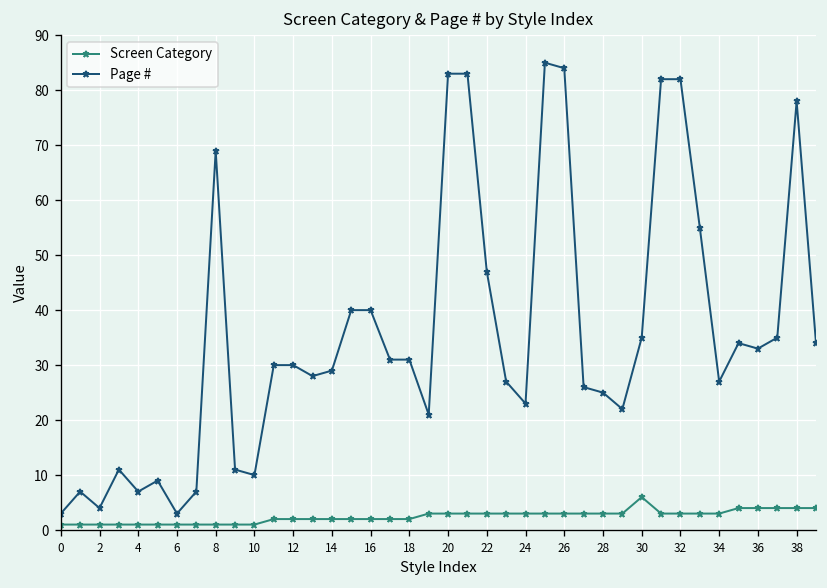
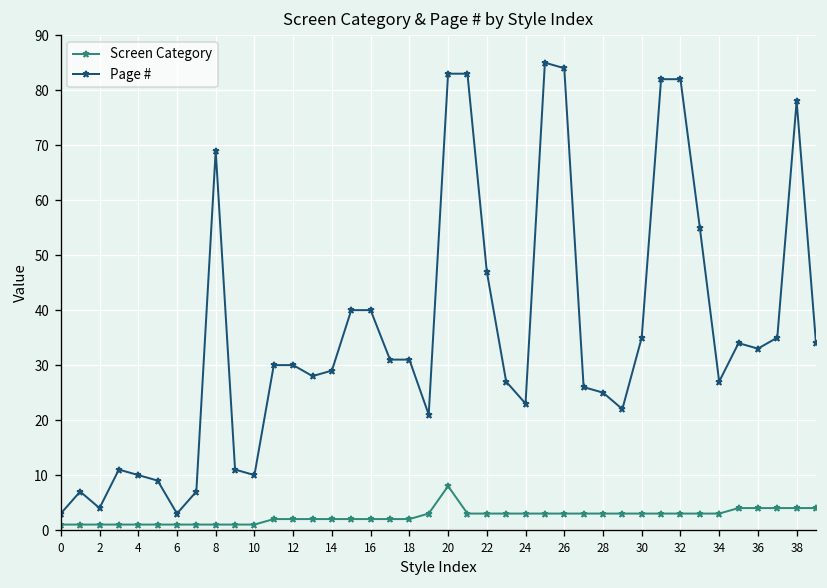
Page #, 4: 7 -> 10
Screen Category, 20: 3 -> 8
Screen Category, 30: 6 -> 3
